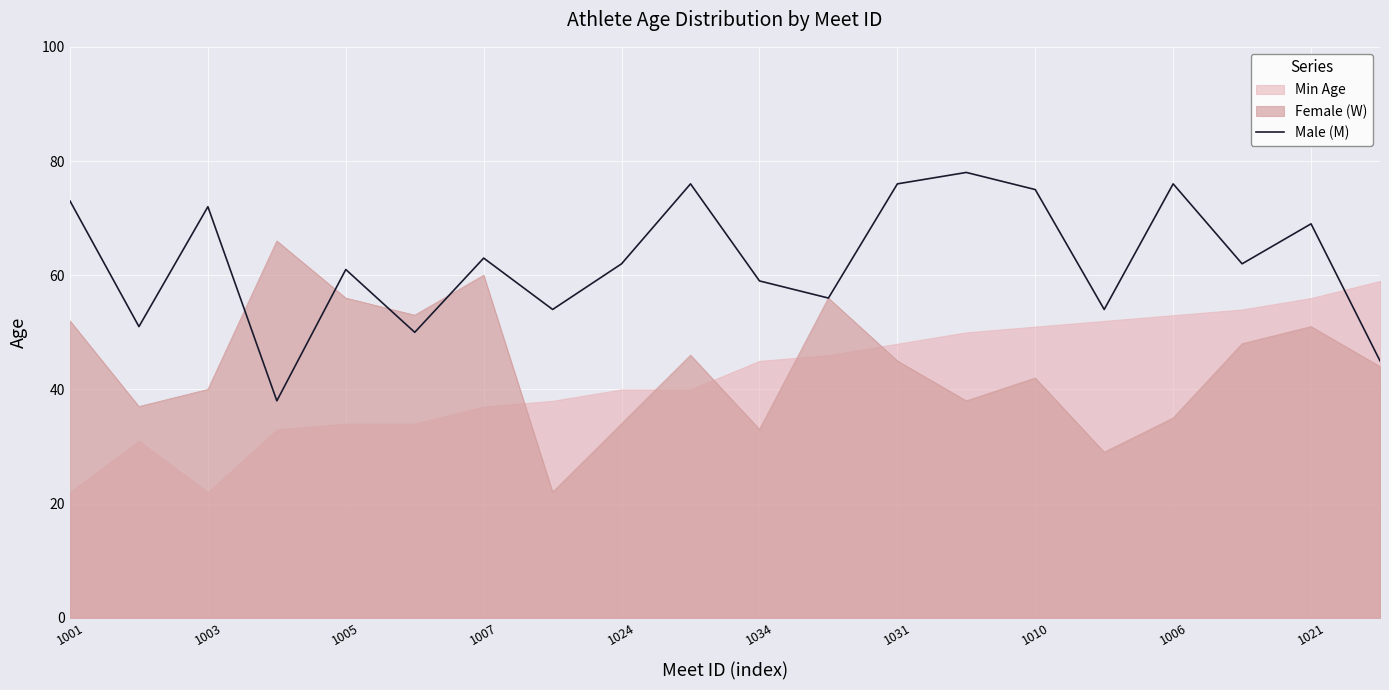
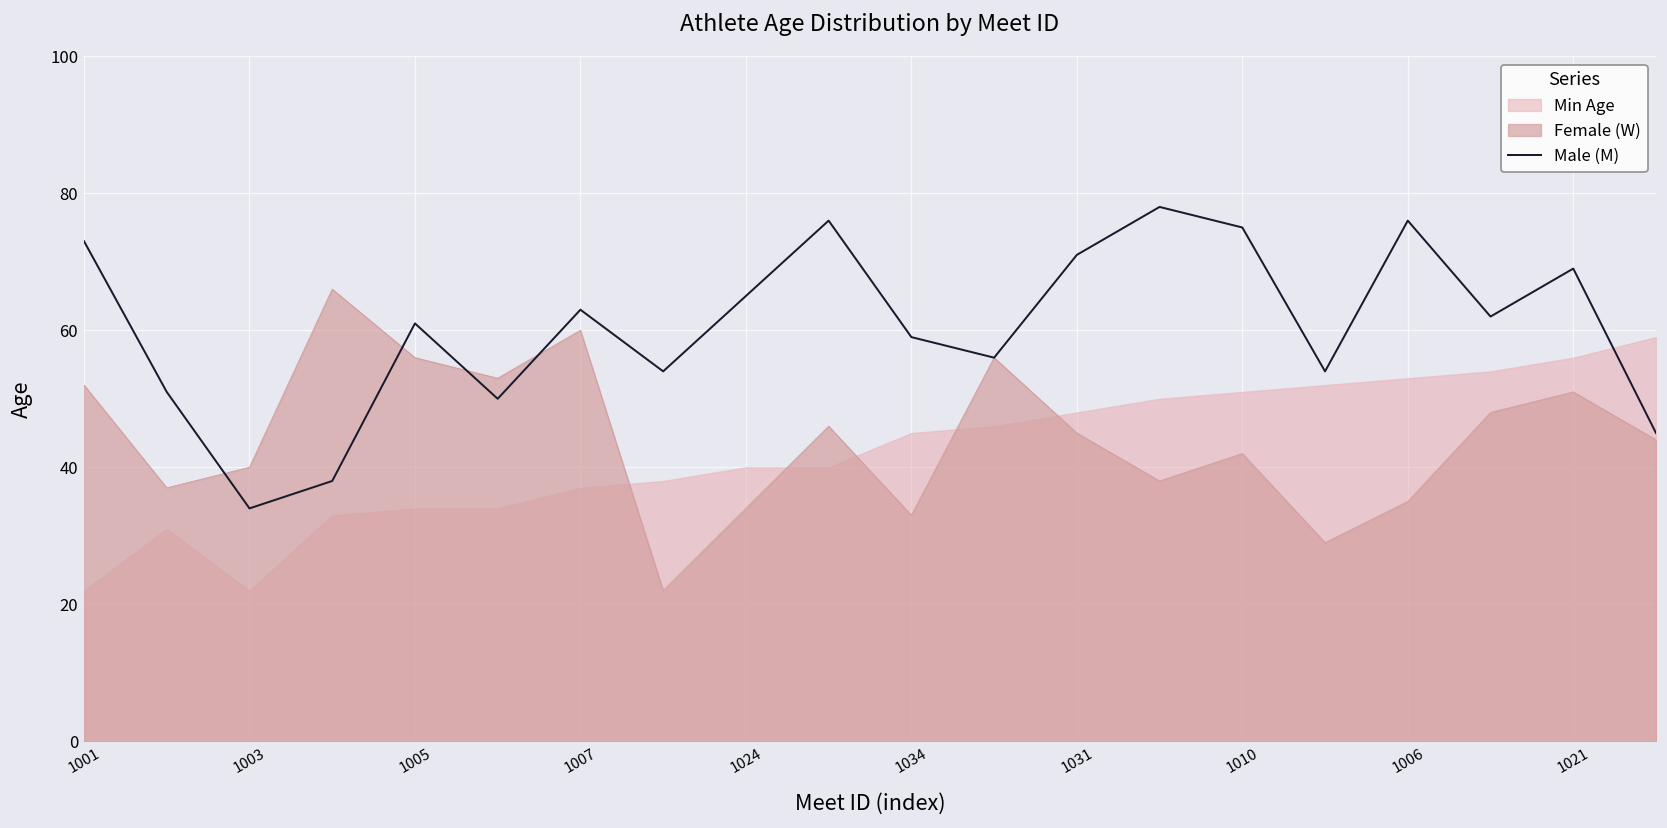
Male (M), 1003: 72 -> 34
Male (M), 1024: 62 -> 65
Male (M), 1031: 76 -> 71
